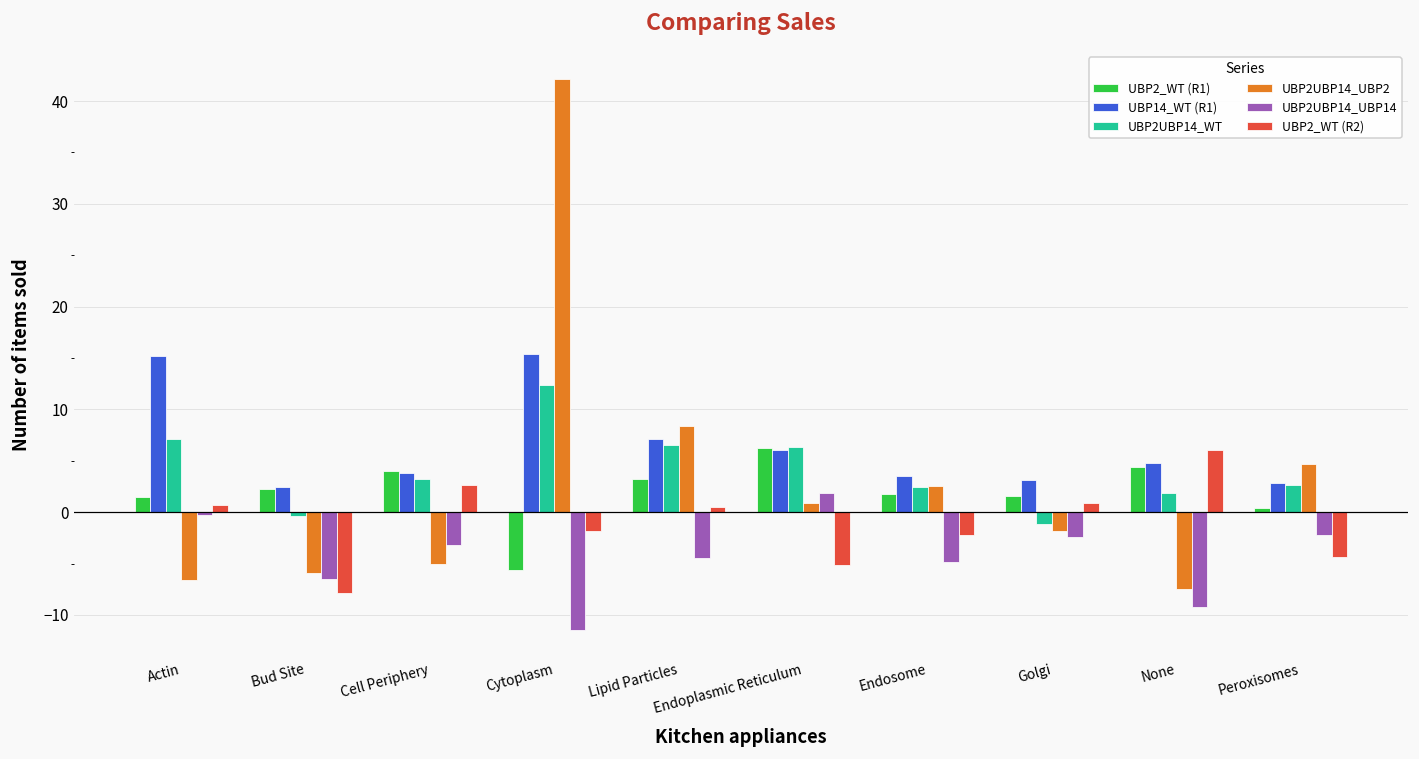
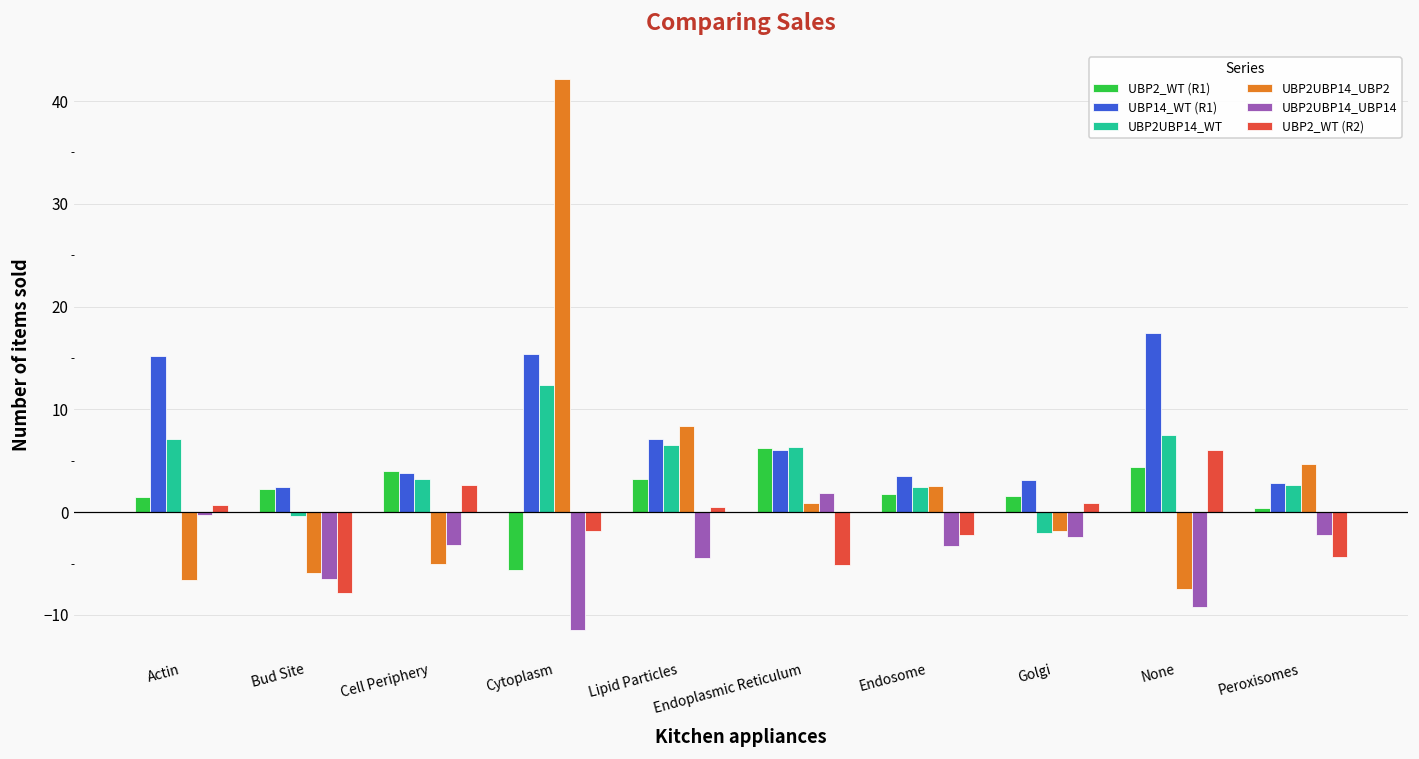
UBP2UBP14_UBP14, Endosome: -5 -> -3
UBP2UBP14_WT, Golgi: -1 -> -2
UBP14_WT (R1), None: 5 -> 17
UBP2UBP14_WT, None: 2 -> 8
